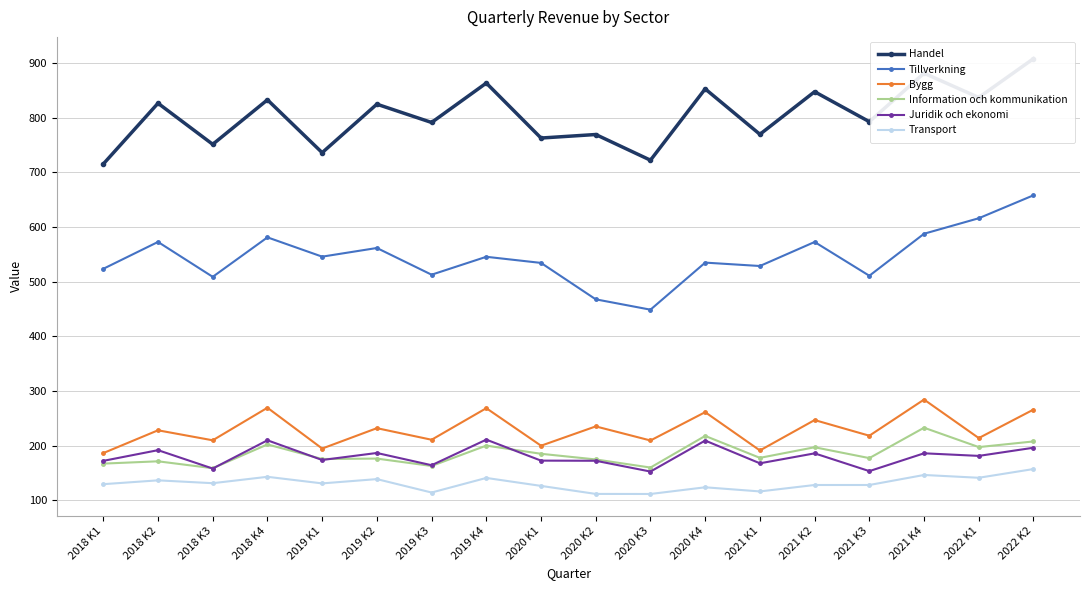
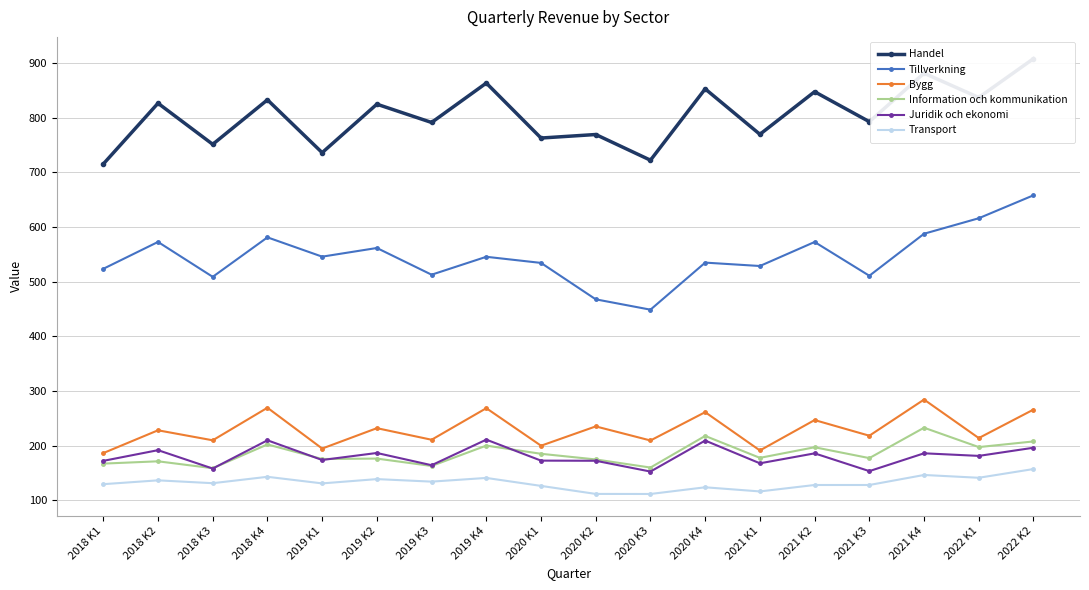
Transport, 2019 K3: 110 -> 130
